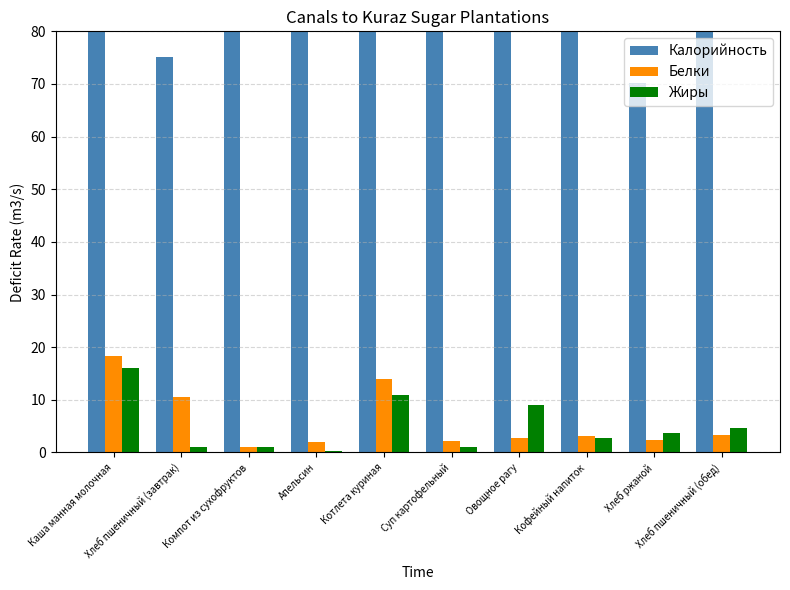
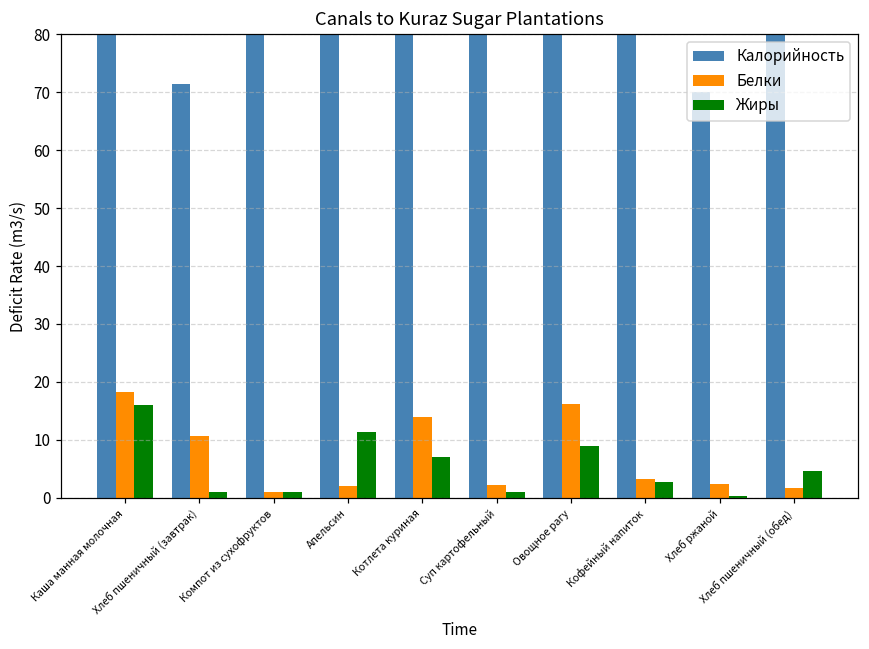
Калорийность, Хлеб пшеничный (завтрак): 75 -> 71
Жиры, Апельсин: 0 -> 11
Жиры, Котлета куриная: 11 -> 7
Белки, Овощное рагу: 3 -> 16
Жиры, Хлеб ржаной: 4 -> 0
Белки, Хлеб пшеничный (обед): 3 -> 2
